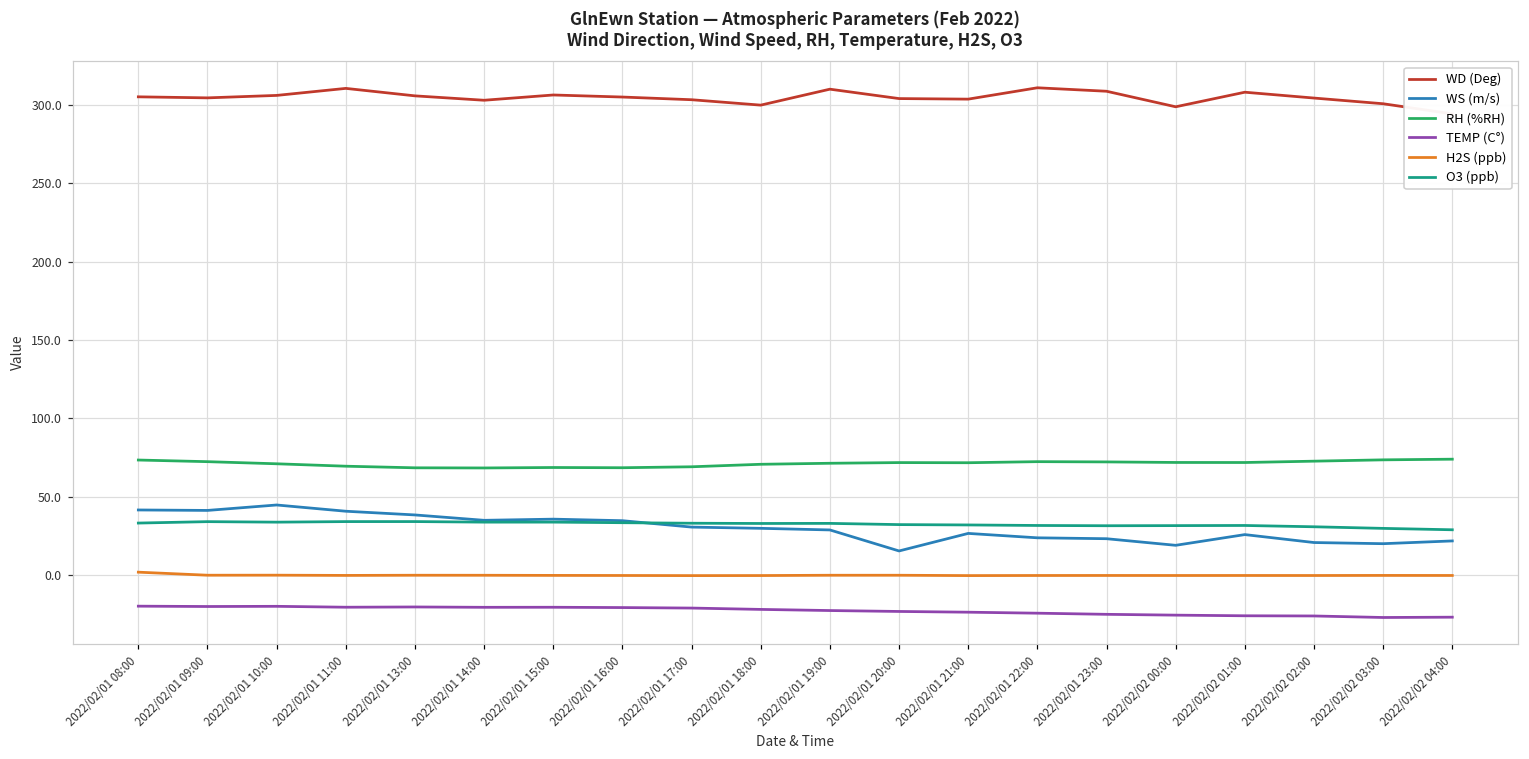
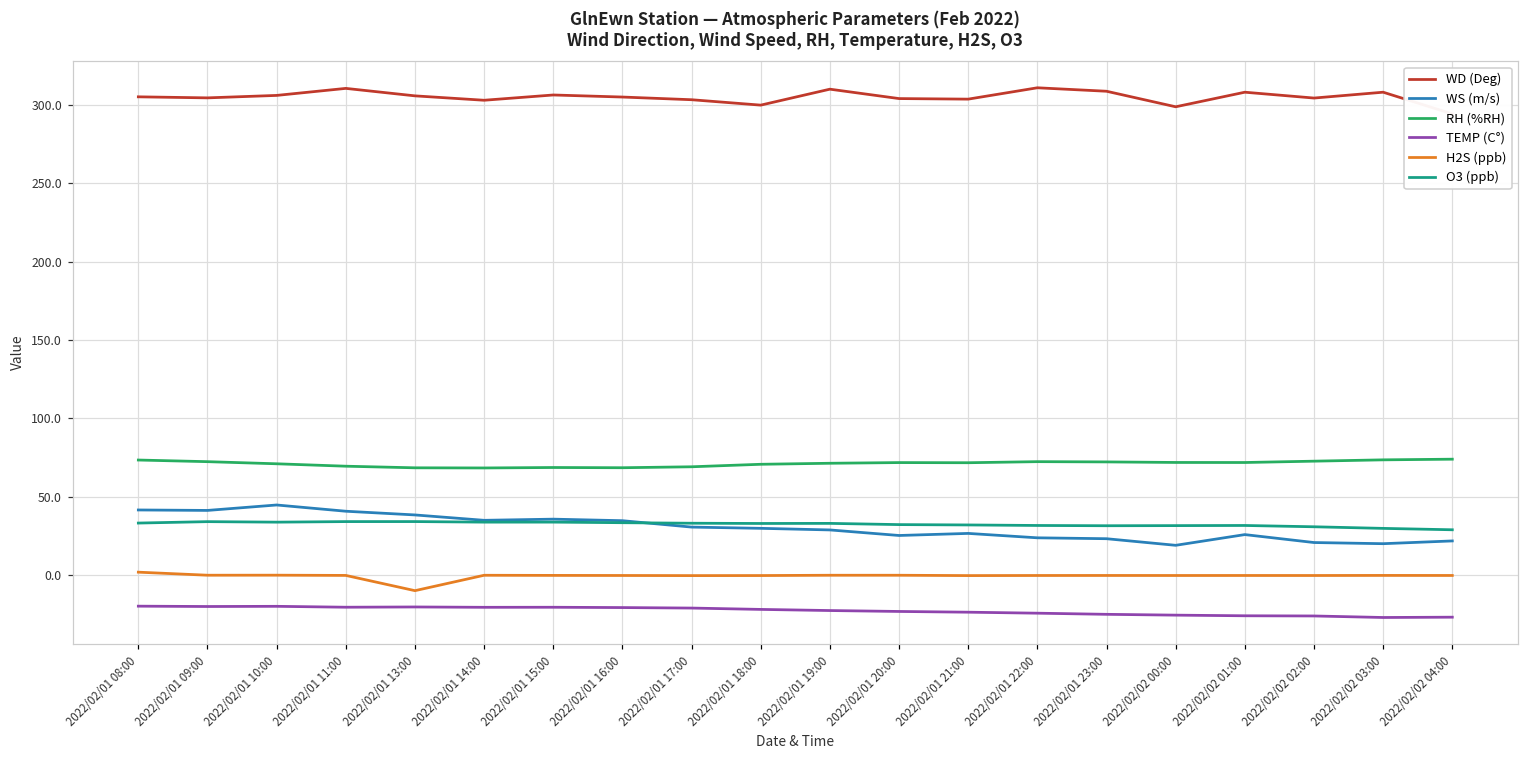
H2S (ppb), 2022/02/01 13:00: 0 -> -10
WS (m/s), 2022/02/01 20:00: 15 -> 25
WD (Deg), 2022/02/02 03:00: 301 -> 308
